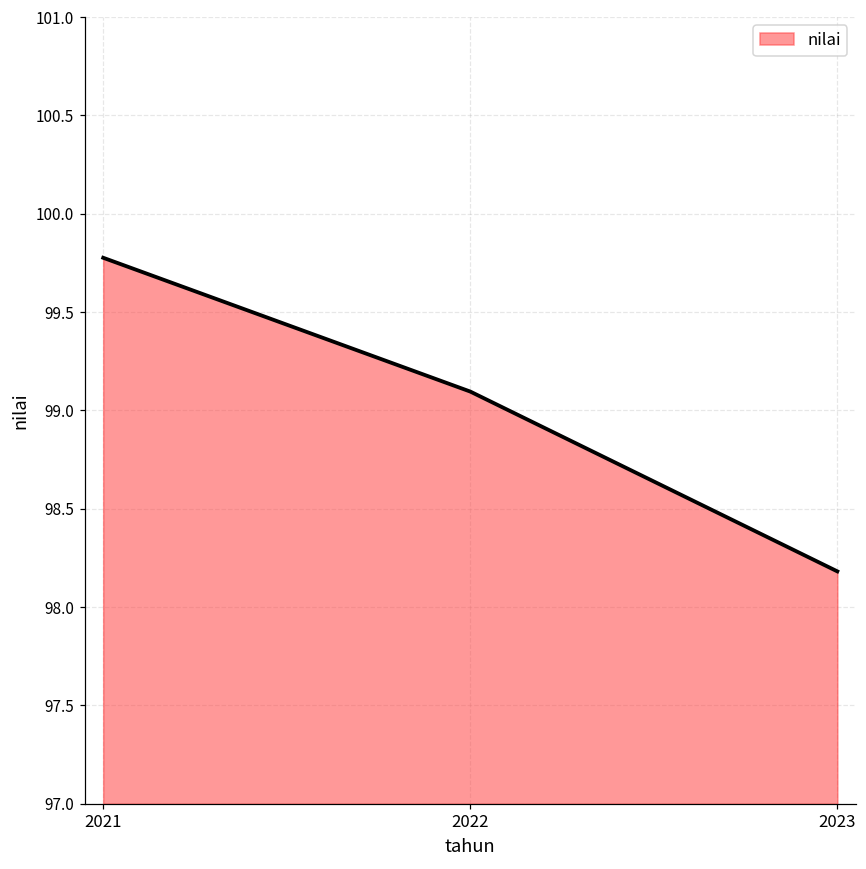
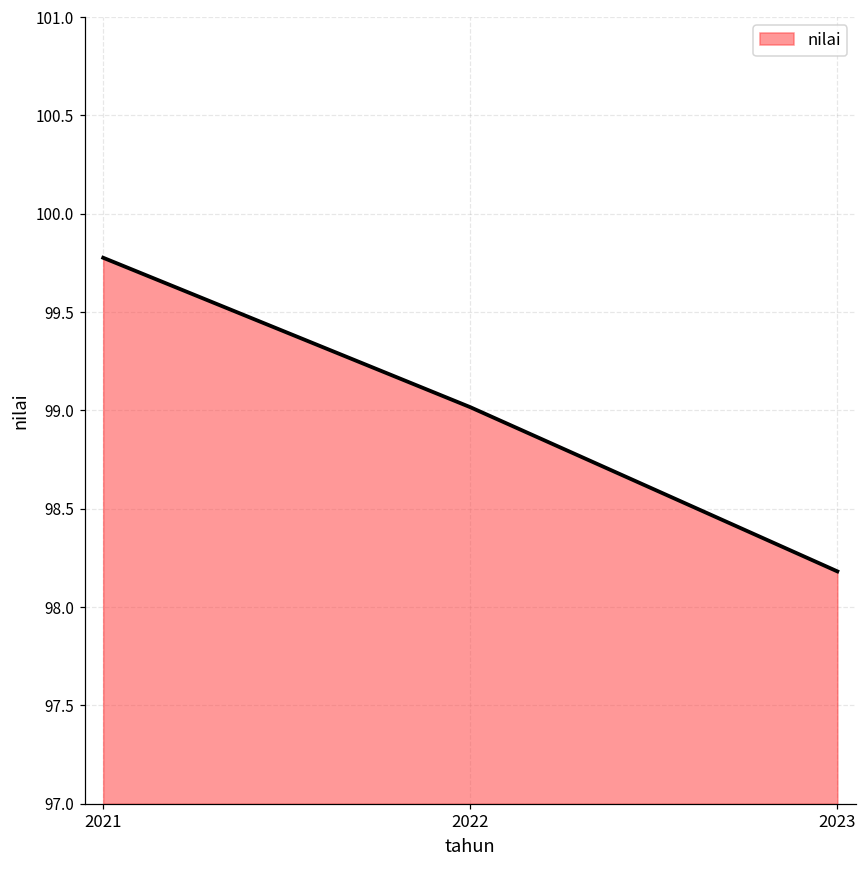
2022: 99.10 -> 99.02
